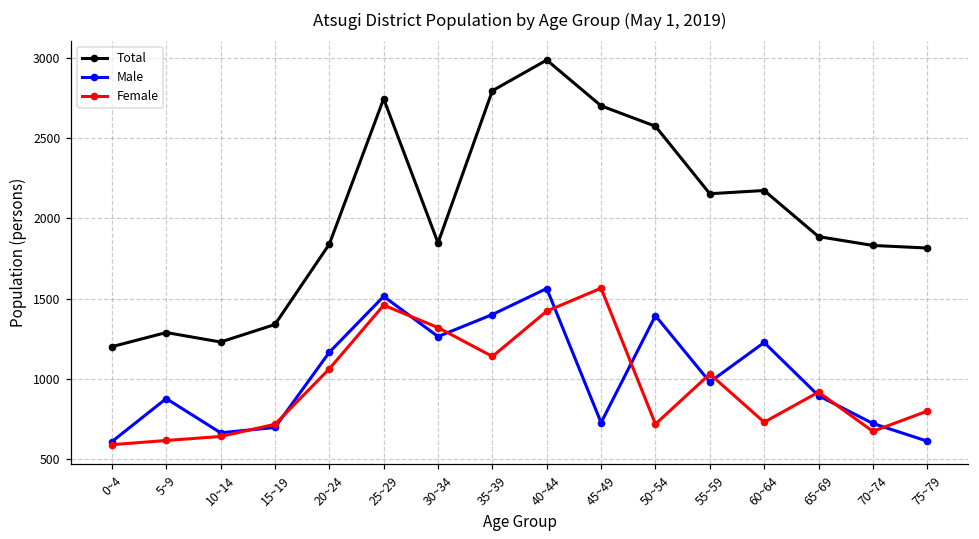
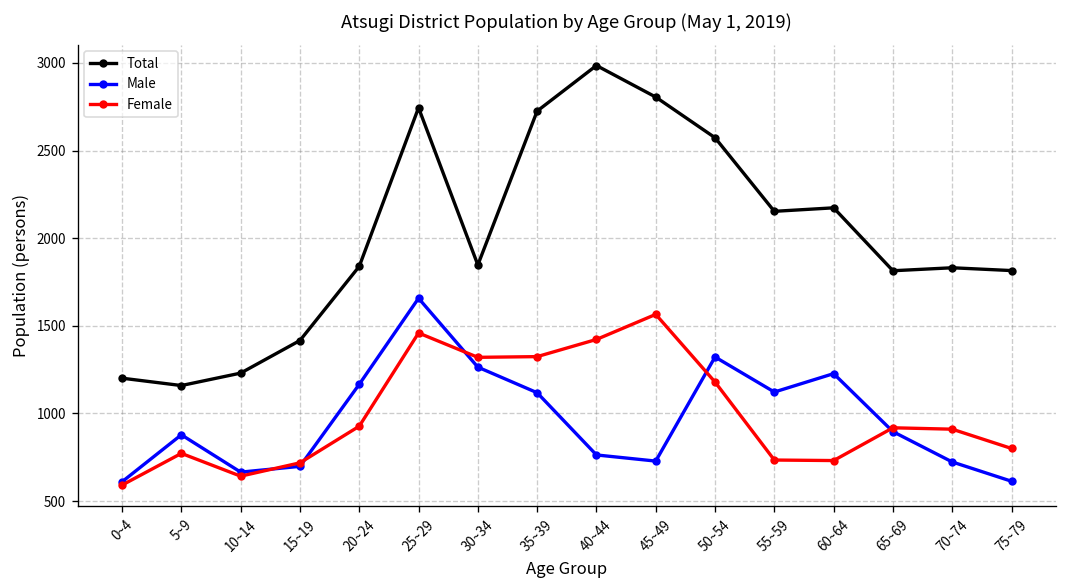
Total, 5~9: 1290 -> 1160
Female, 5~9: 620 -> 770
Total, 15~19: 1340 -> 1420
Female, 20~24: 1060 -> 930
Male, 25~29: 1510 -> 1660
Total, 35~39: 2790 -> 2730
Male, 35~39: 1400 -> 1120
Female, 35~39: 1140 -> 1320
Male, 40~44: 1560 -> 760
Total, 45~49: 2700 -> 2810
Male, 50~54: 1390 -> 1320
Female, 50~54: 720 -> 1180
Male, 55~59: 980 -> 1120
Female, 55~59: 1030 -> 730
Total, 65~69: 1890 -> 1810
Female, 70~74: 670 -> 910
